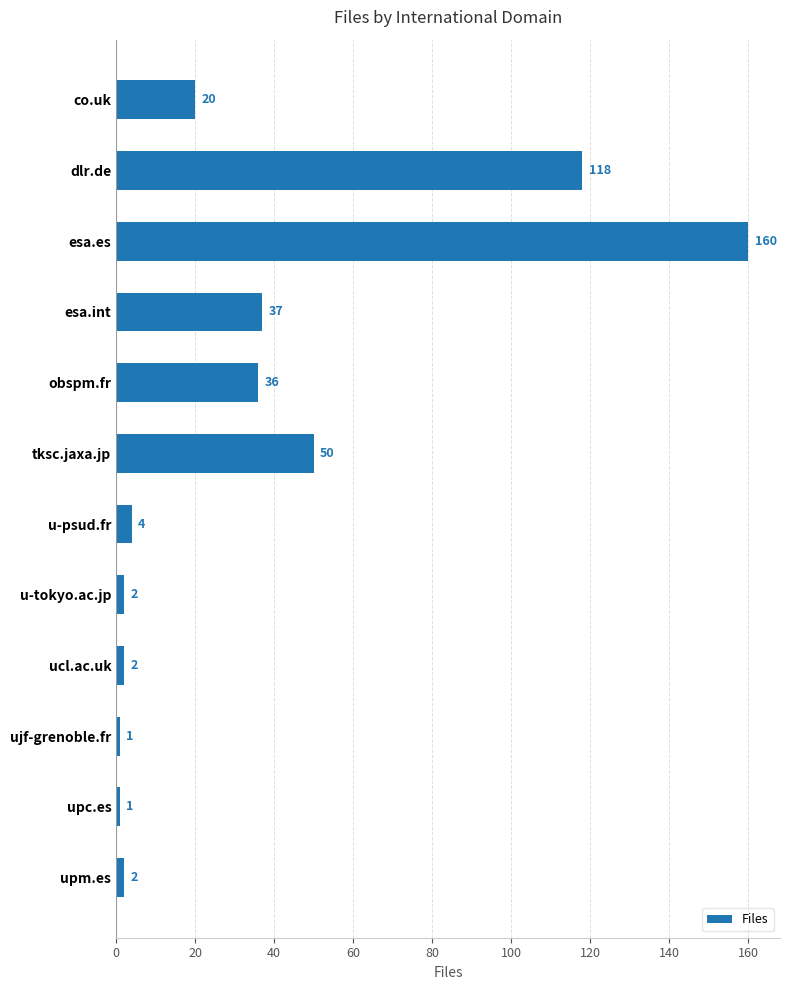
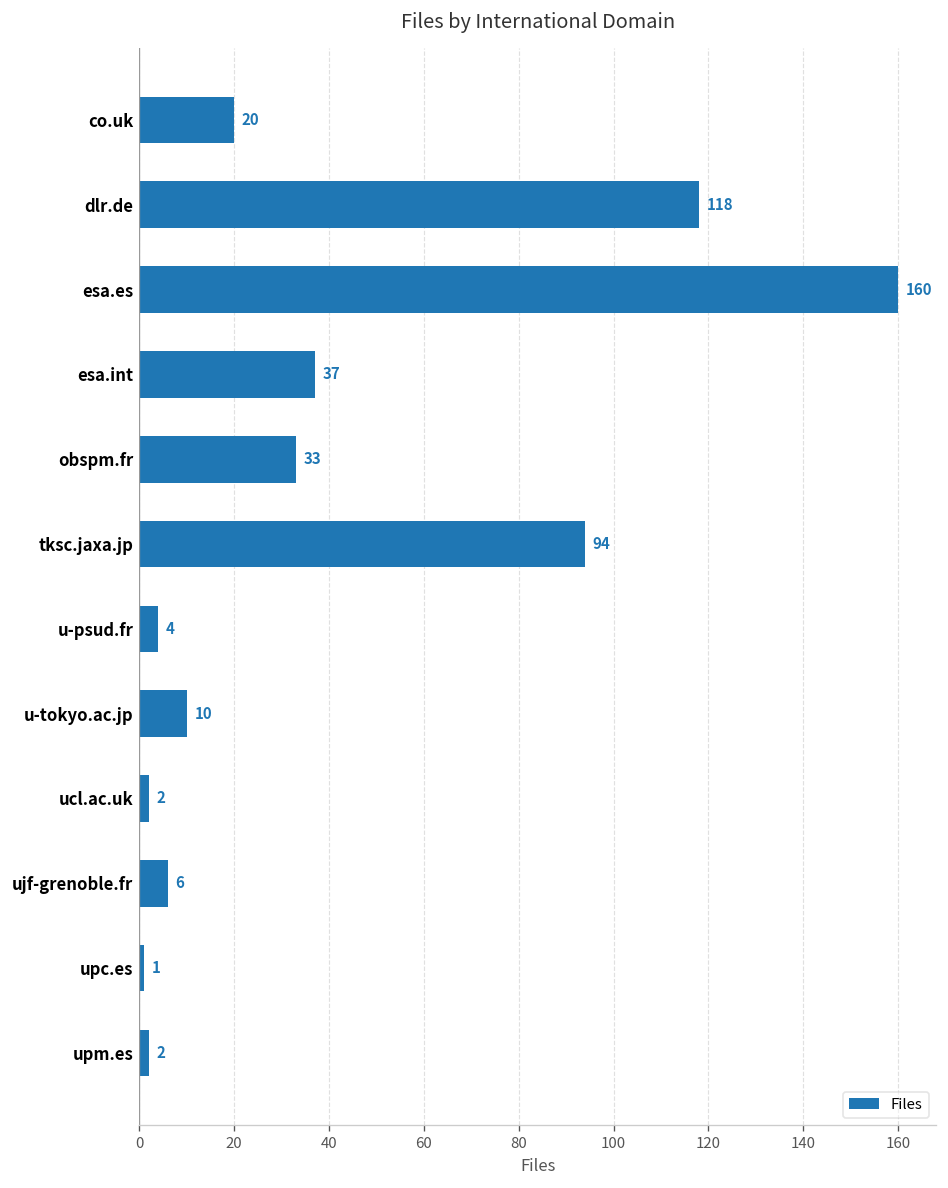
obspm.fr: 36 -> 33
tksc.jaxa.jp: 50 -> 94
u-tokyo.ac.jp: 2 -> 10
ujf-grenoble.fr: 1 -> 6
